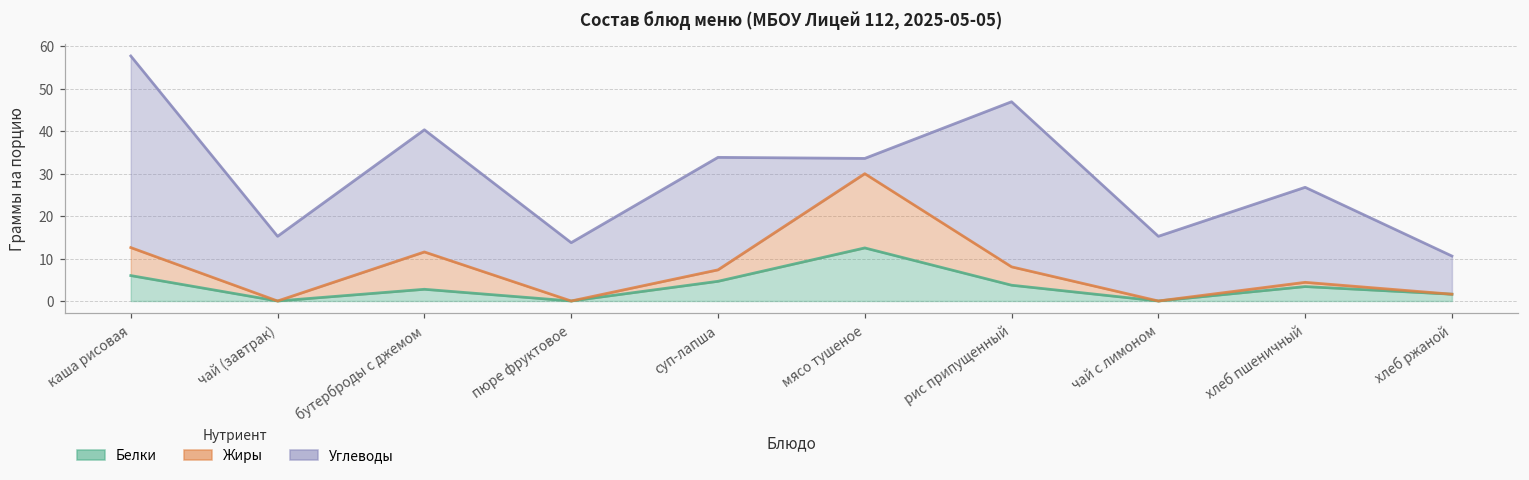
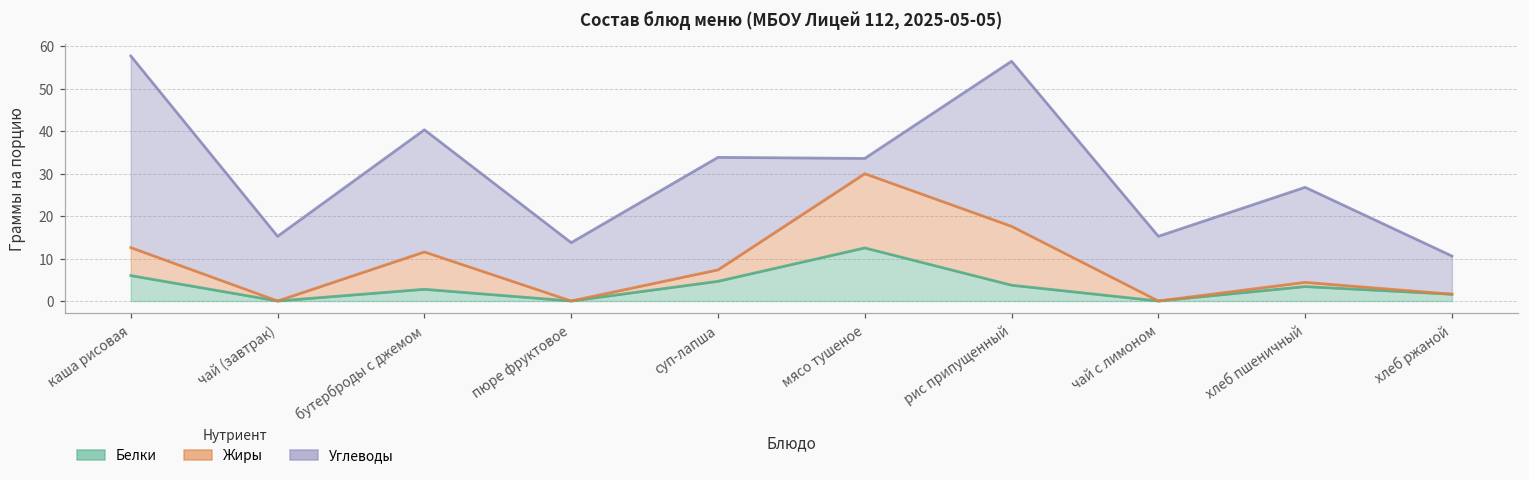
Жиры, рис припущенный: 4 -> 14
